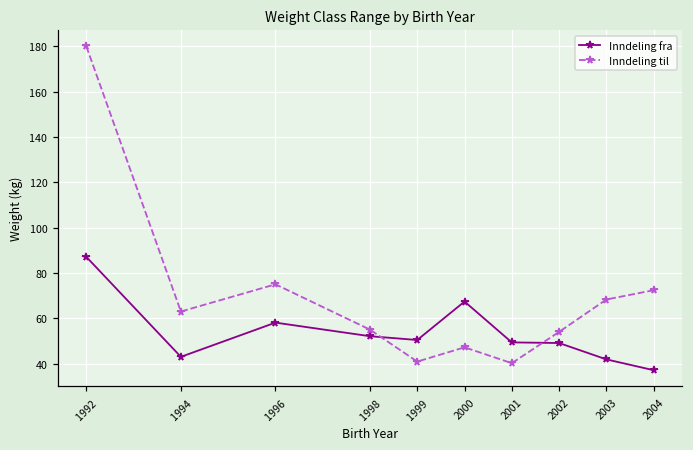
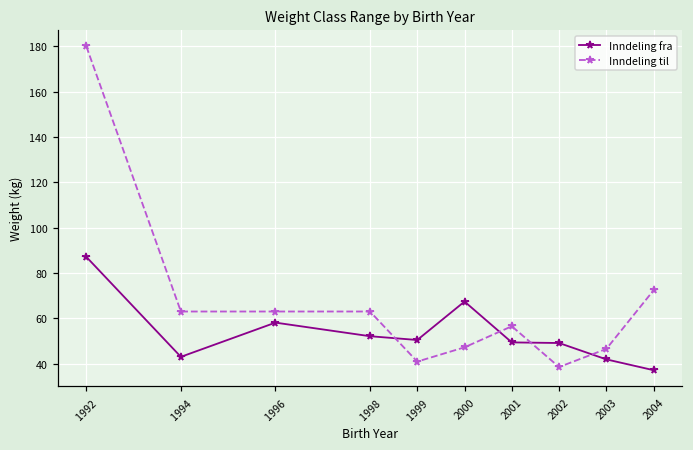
Inndeling til, 1996: 75 -> 63
Inndeling til, 1998: 55 -> 63
Inndeling til, 2001: 40 -> 57
Inndeling til, 2002: 54 -> 39
Inndeling til, 2003: 68 -> 47
